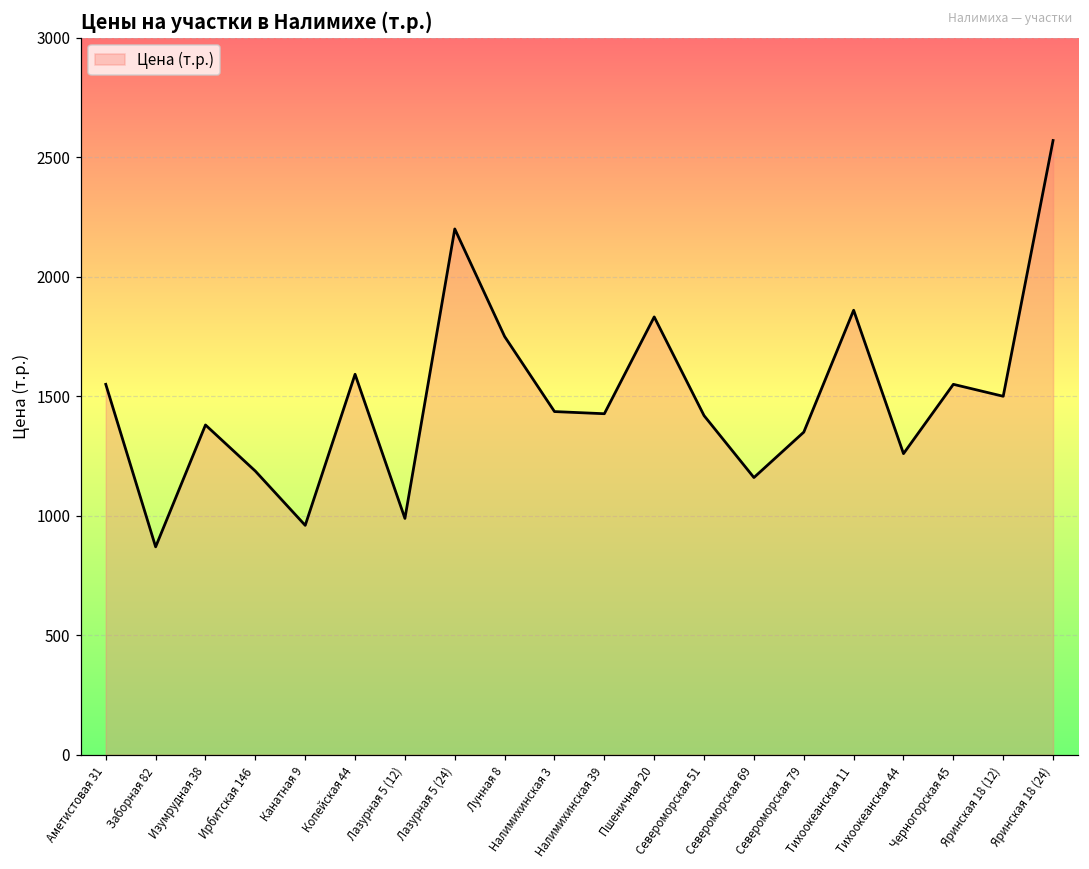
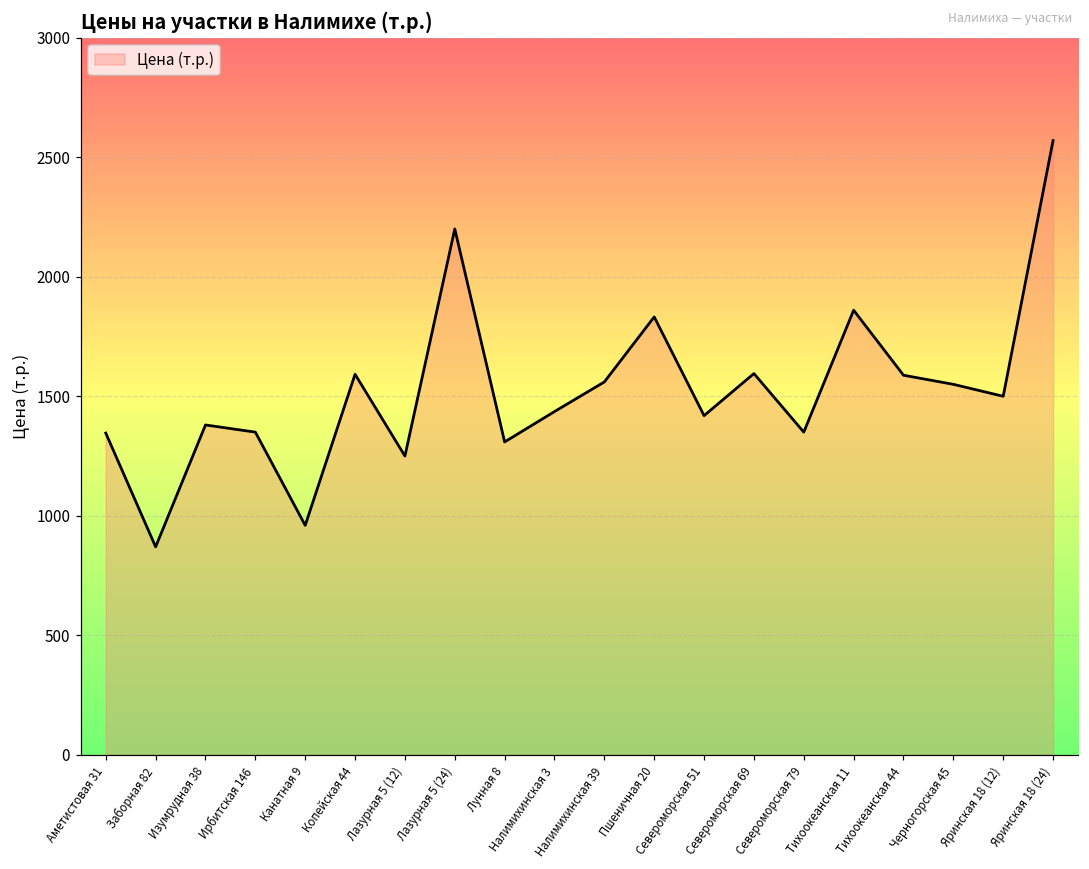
Аметистовая 31: 1550 -> 1350
Ирбитская 146: 1190 -> 1350
Лазурная 5 (12): 990 -> 1250
Лунная 8: 1750 -> 1310
Налимихинская 39: 1430 -> 1560
Североморская 69: 1160 -> 1600
Тихоокеанская 44: 1260 -> 1590
